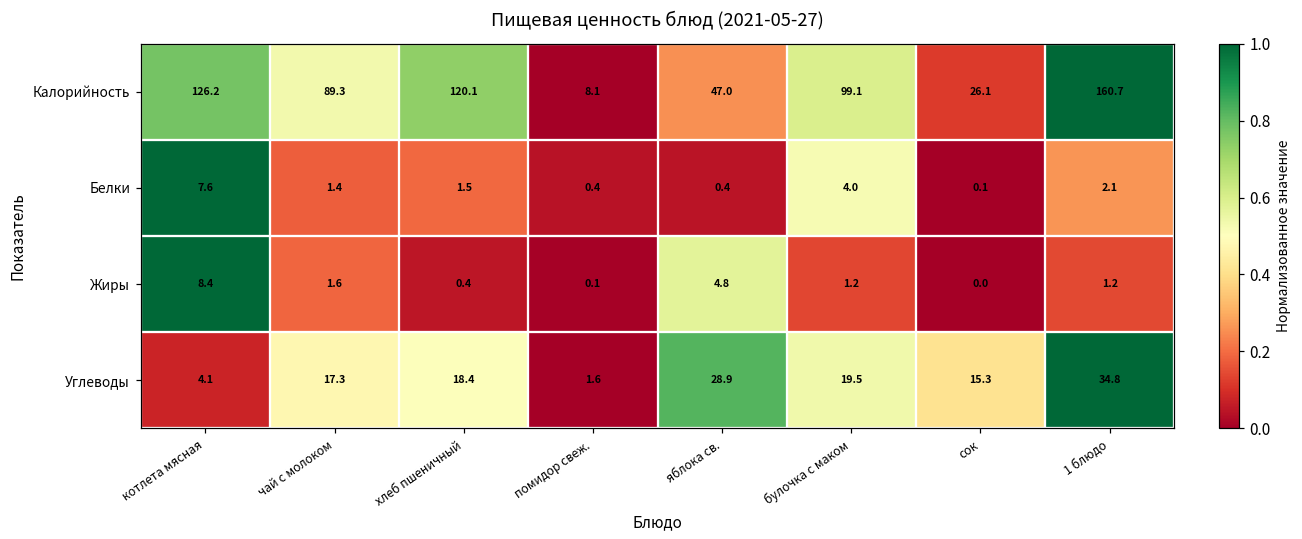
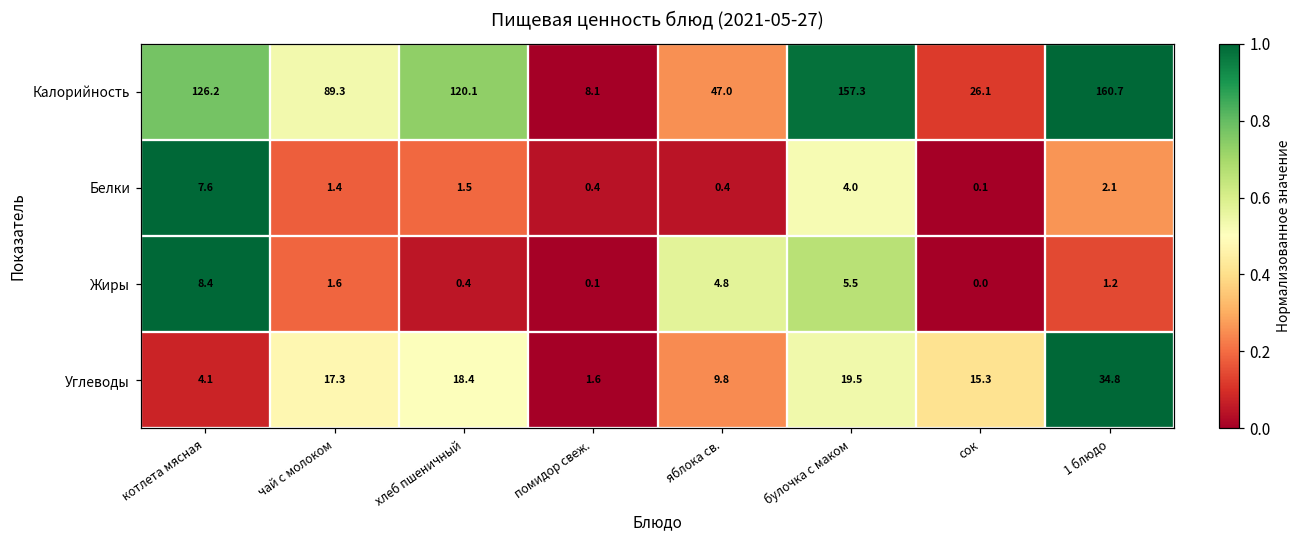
Калорийность, булочка с маком: 99.1 -> 157.3
Жиры, булочка с маком: 1.2 -> 5.5
Углеводы, яблока св.: 28.9 -> 9.8
